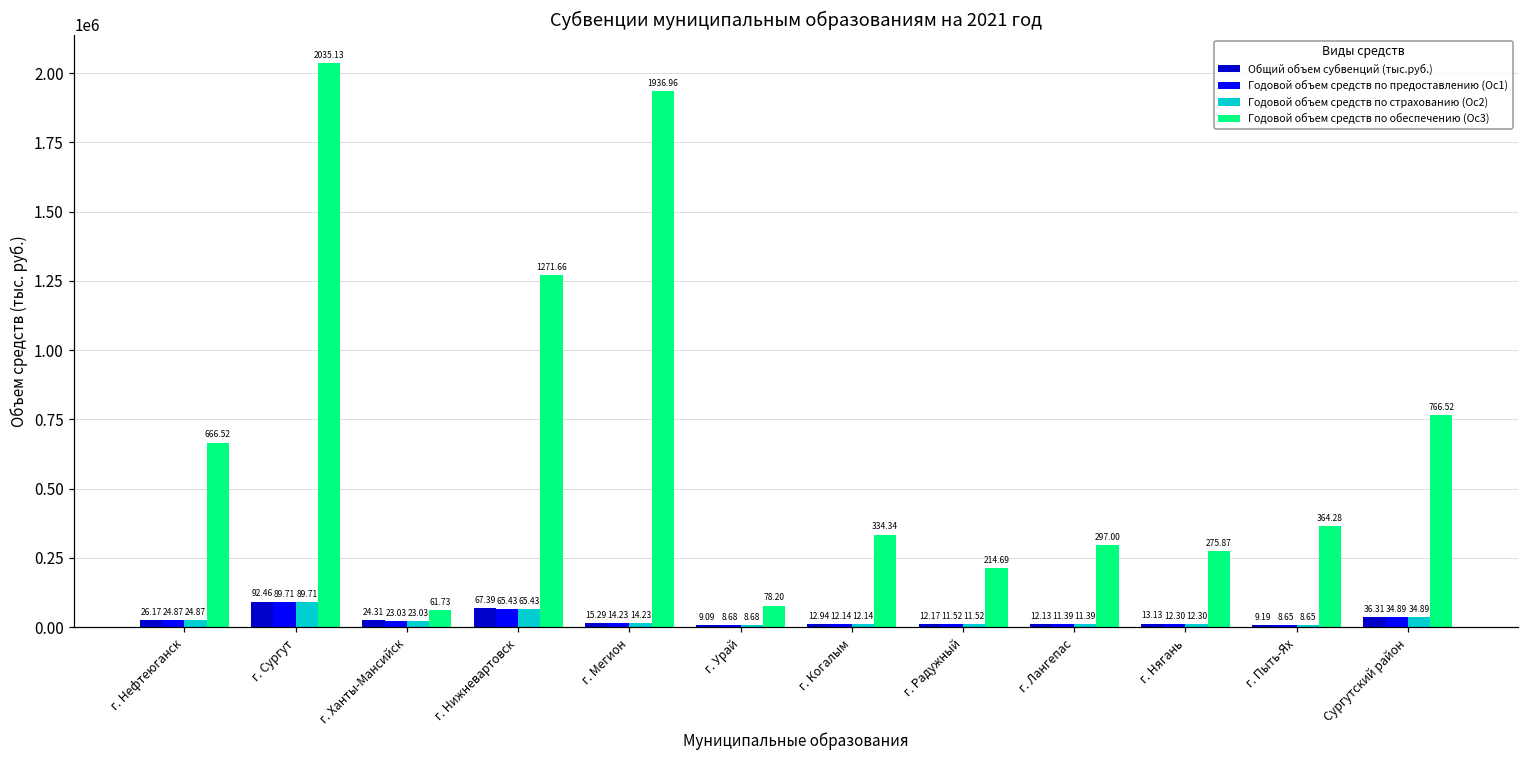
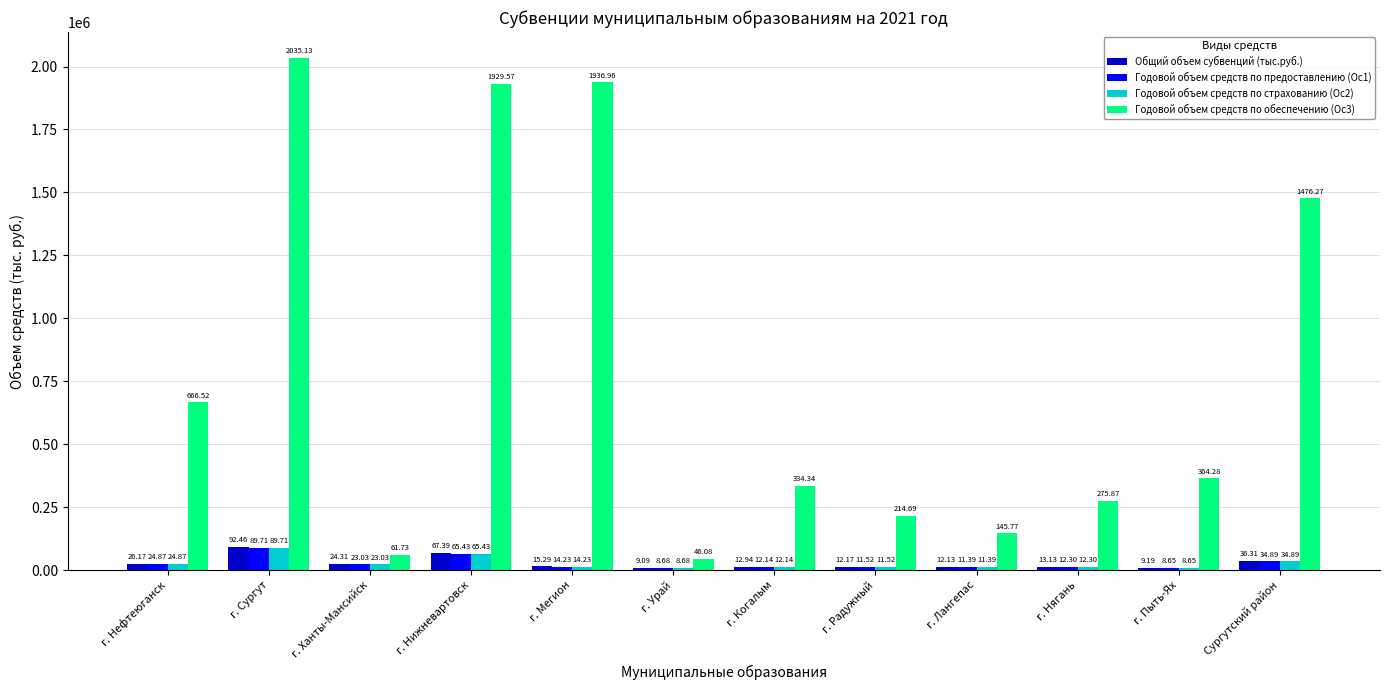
Годовой объем средств по обеспечению (Ос3), г. Нижневартовск: 1271.66 -> 1929.57
Годовой объем средств по обеспечению (Ос3), г. Урай: 78.20 -> 46.08
Годовой объем средств по обеспечению (Ос3), г. Лангепас: 297.00 -> 145.77
Годовой объем средств по обеспечению (Ос3), Сургутский район: 766.52 -> 1476.27
